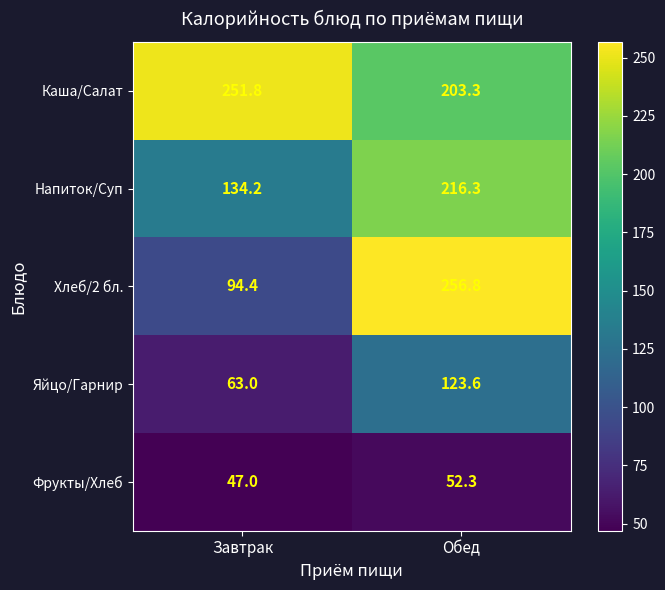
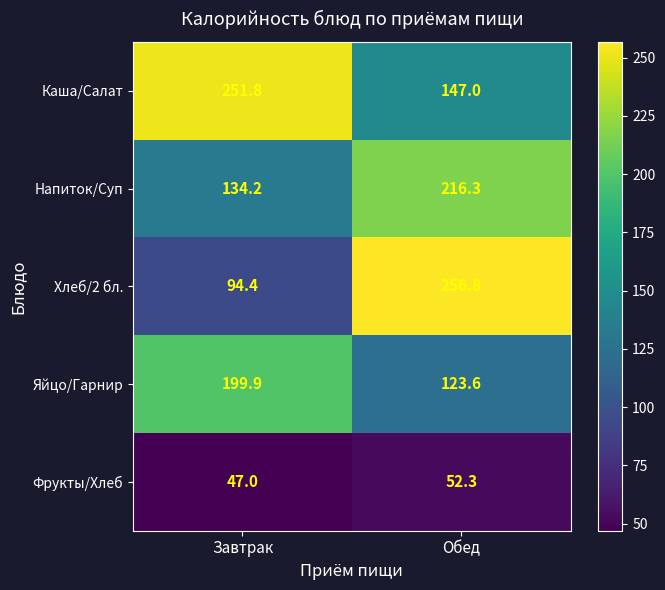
Каша/Салат, Обед: 203.3 -> 147.0
Яйцо/Гарнир, Завтрак: 63.0 -> 199.9
